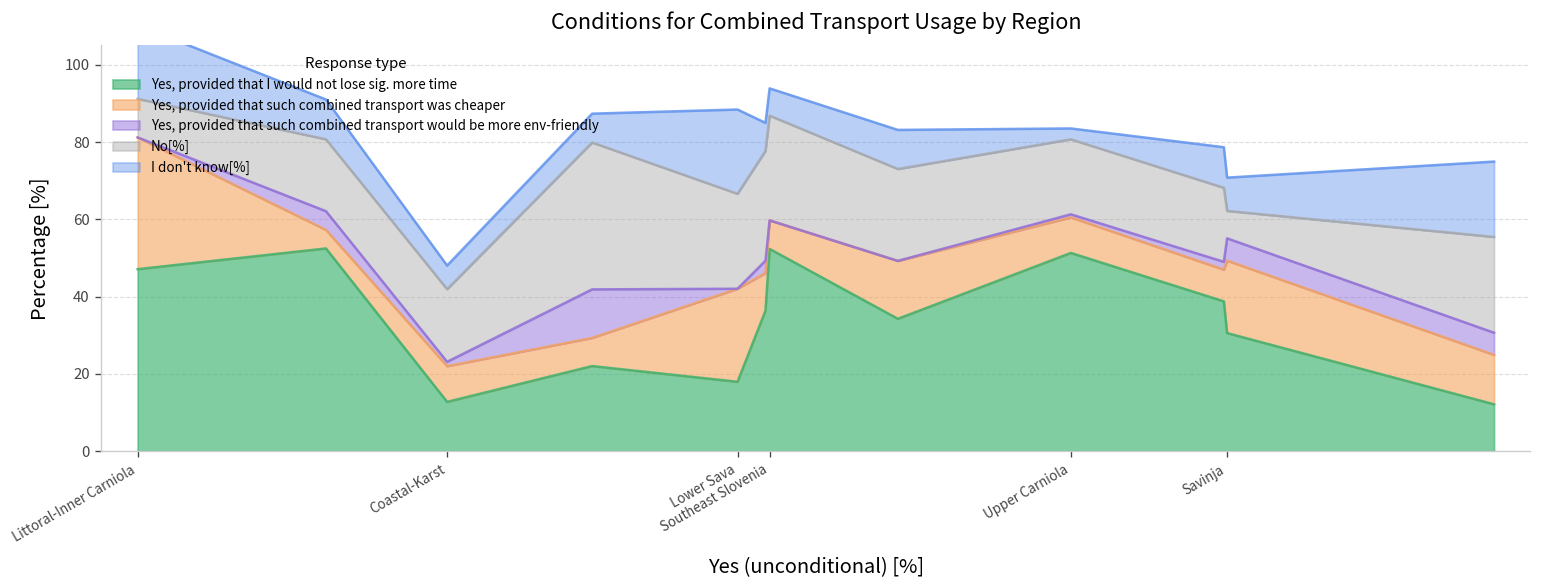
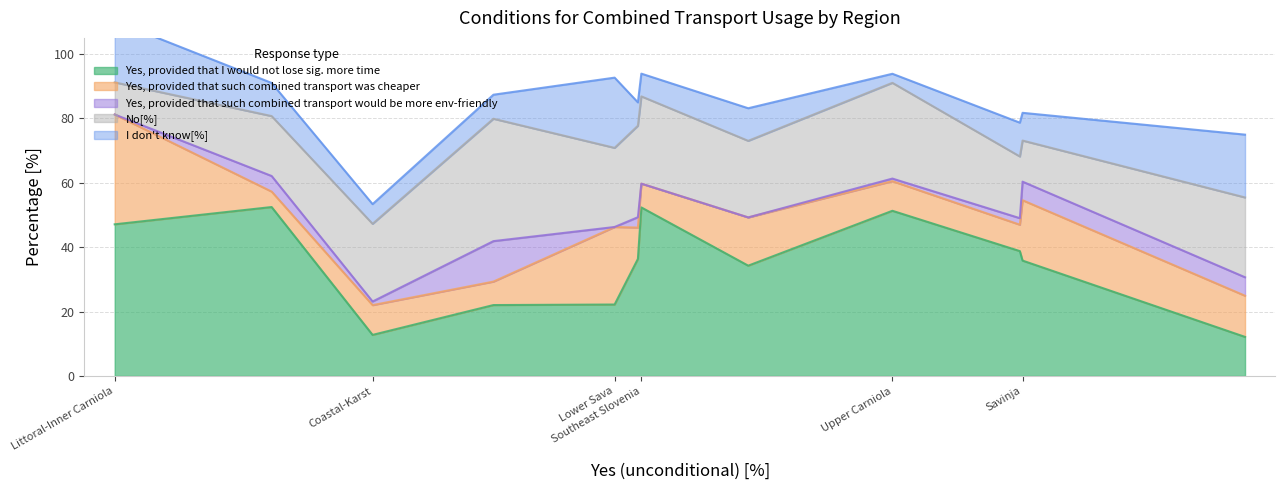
No[%], Coastal-Karst: 19 -> 24
Yes, provided that I would not lose sig. more time, Lower Sava: 18 -> 22
No[%], Upper Carniola: 19 -> 30
Yes, provided that I would not lose sig. more time, Savinja: 31 -> 36
No[%], Savinja: 7 -> 13
